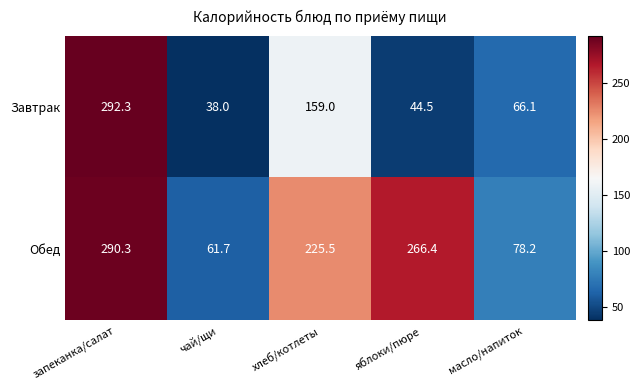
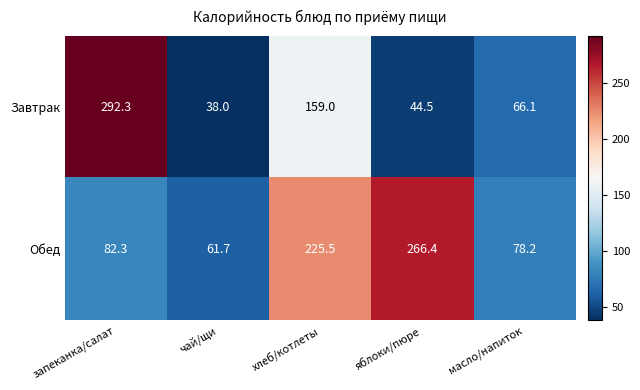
Обед, запеканка/салат: 290.3 -> 82.3
